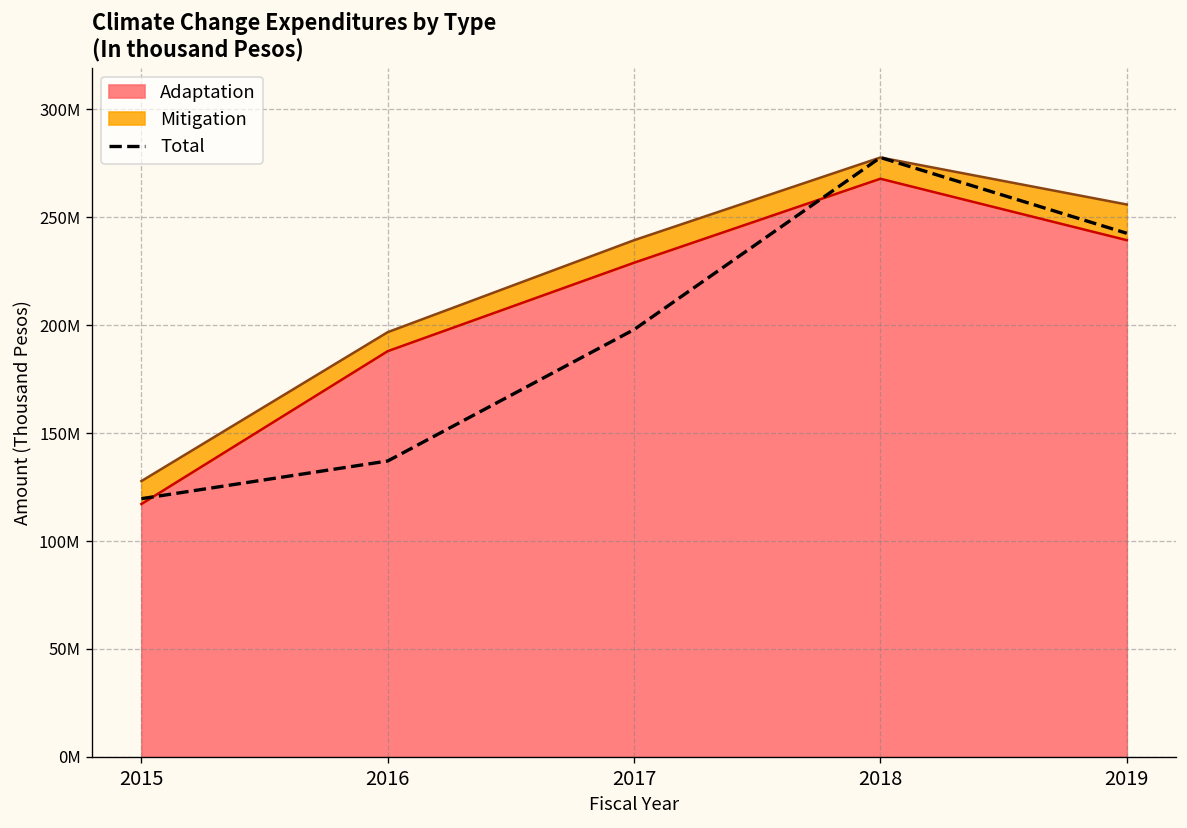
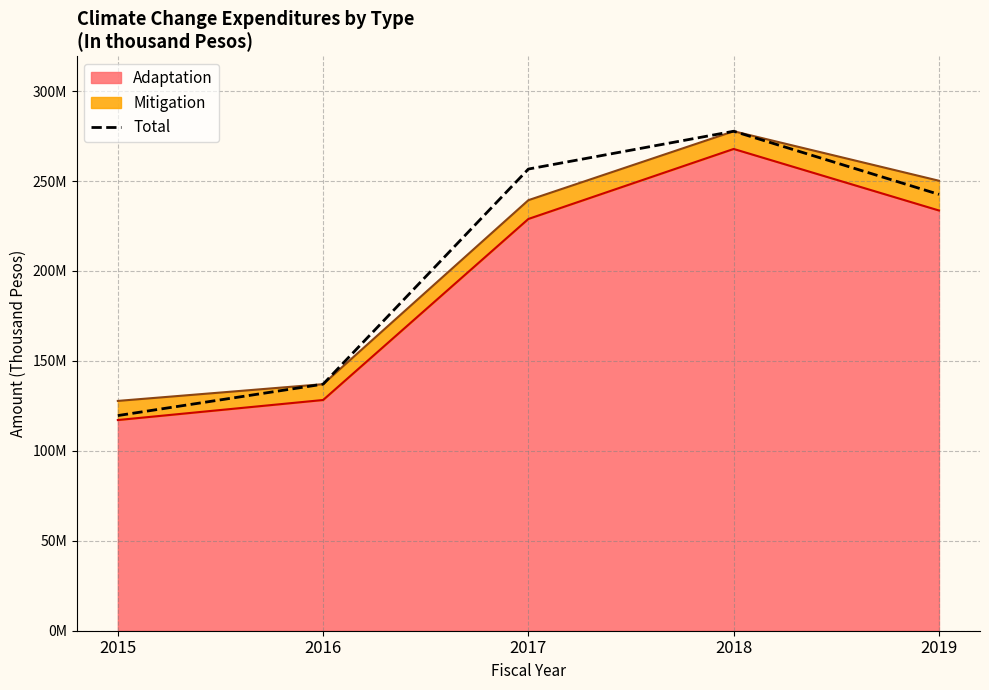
Adaptation, 2016: 188000000 -> 128000000
Total, 2017: 198000000 -> 257000000
Adaptation, 2019: 239000000 -> 234000000
